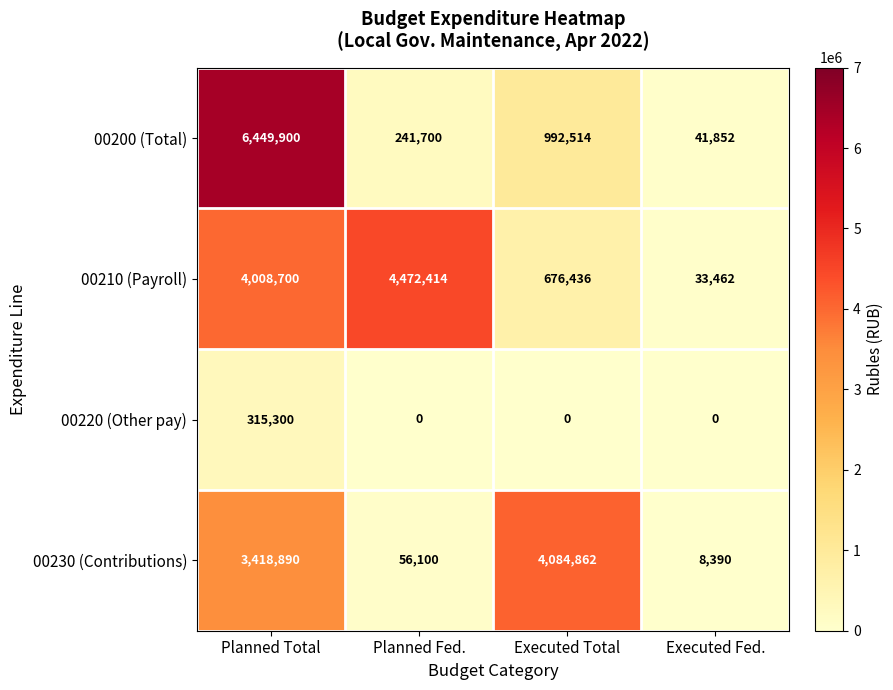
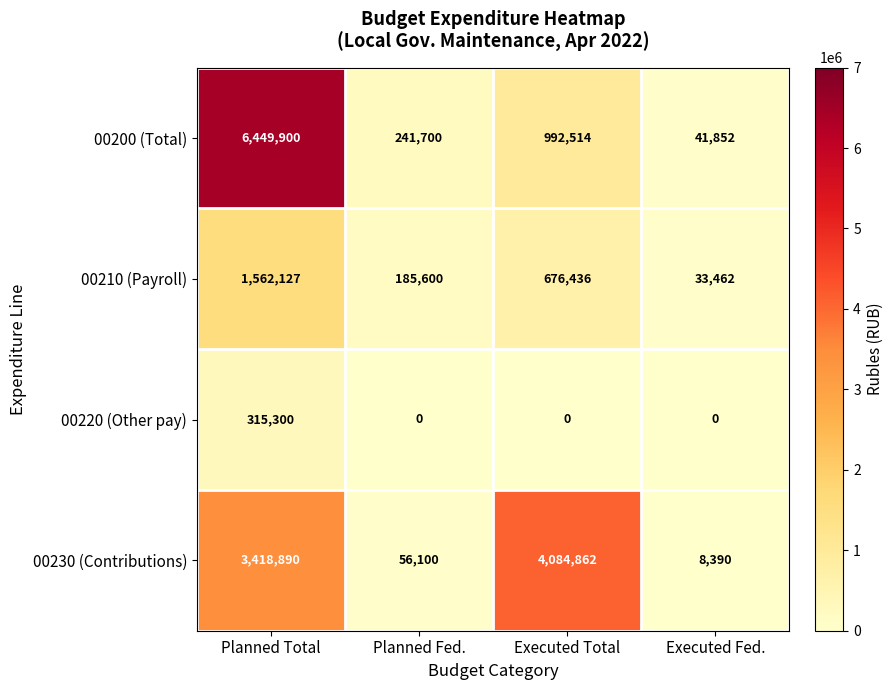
00210 (Payroll), Planned Total: 4,008,700 -> 1,562,127
00210 (Payroll), Planned Fed.: 4,472,414 -> 185,600
